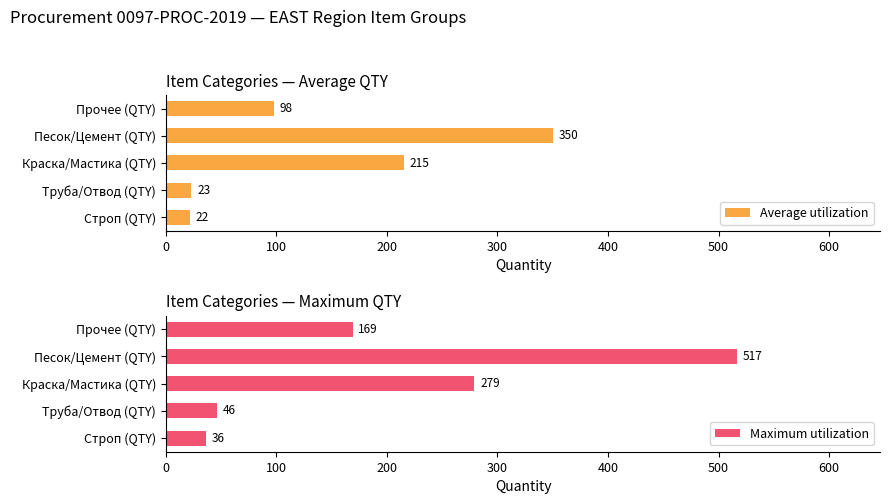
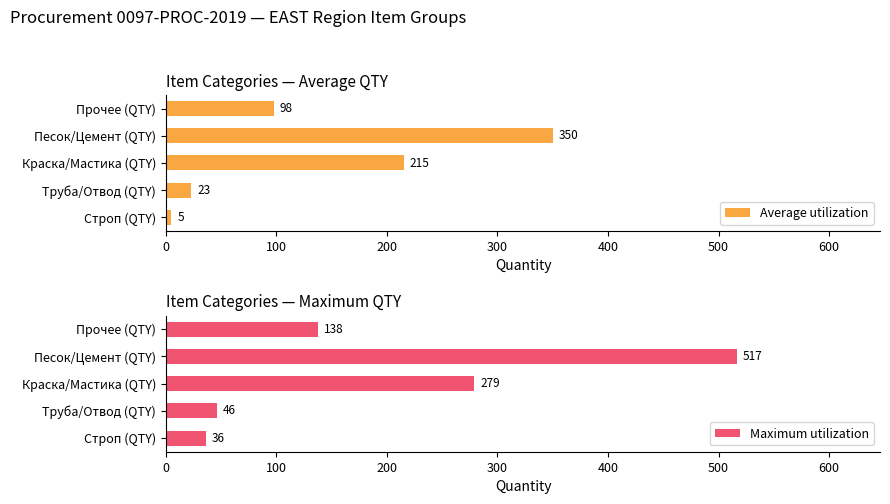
Item Categories — Average QTY, Строп (QTY): 22 -> 5
Item Categories — Maximum QTY, Прочее (QTY): 169 -> 138
